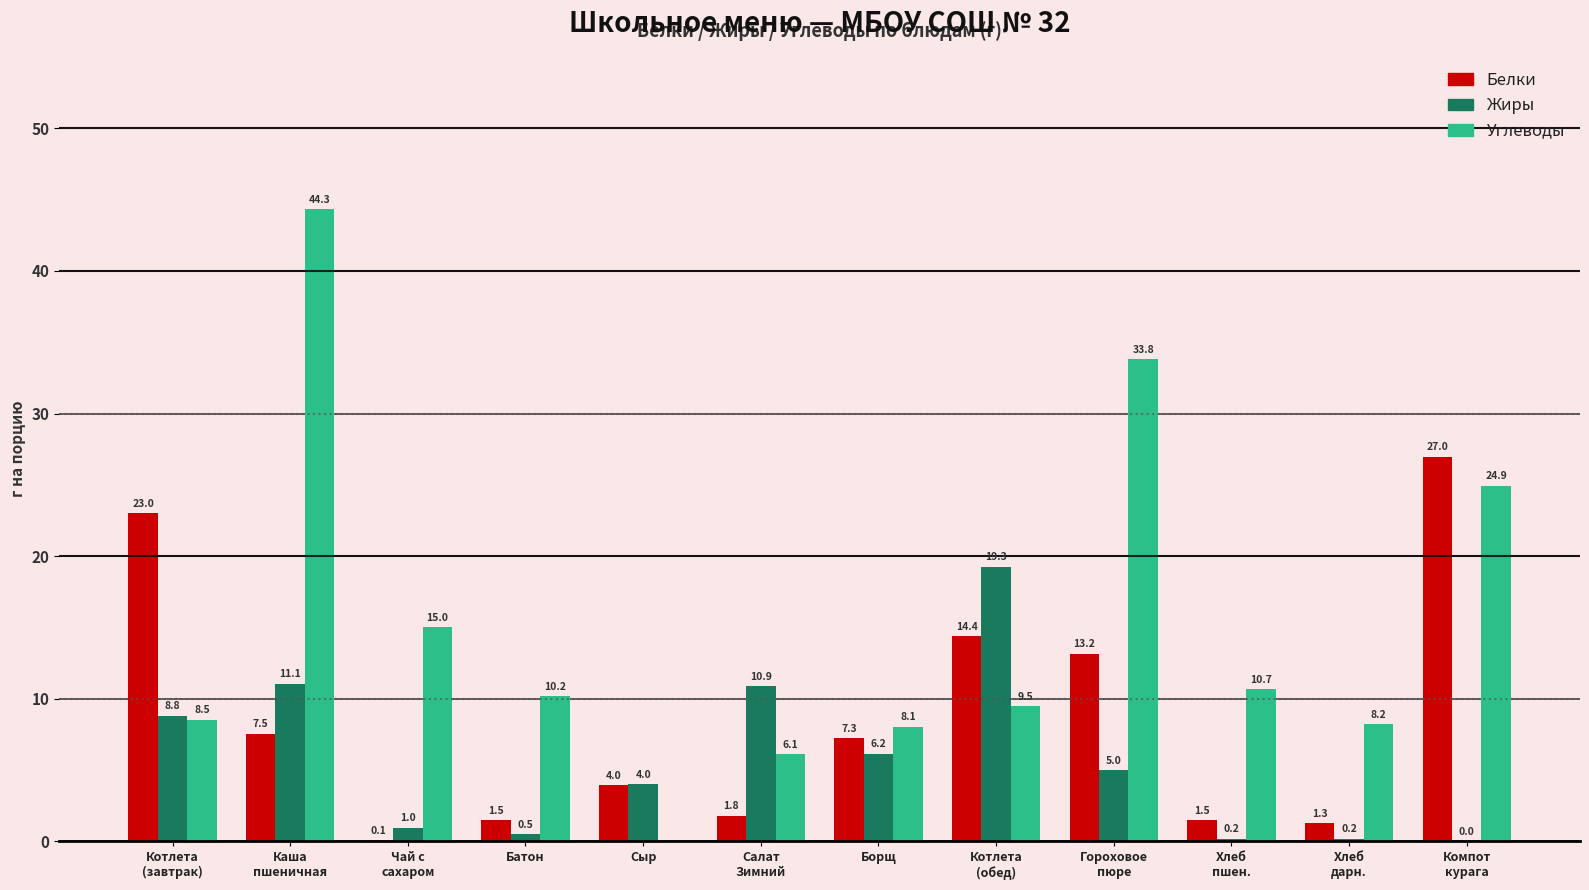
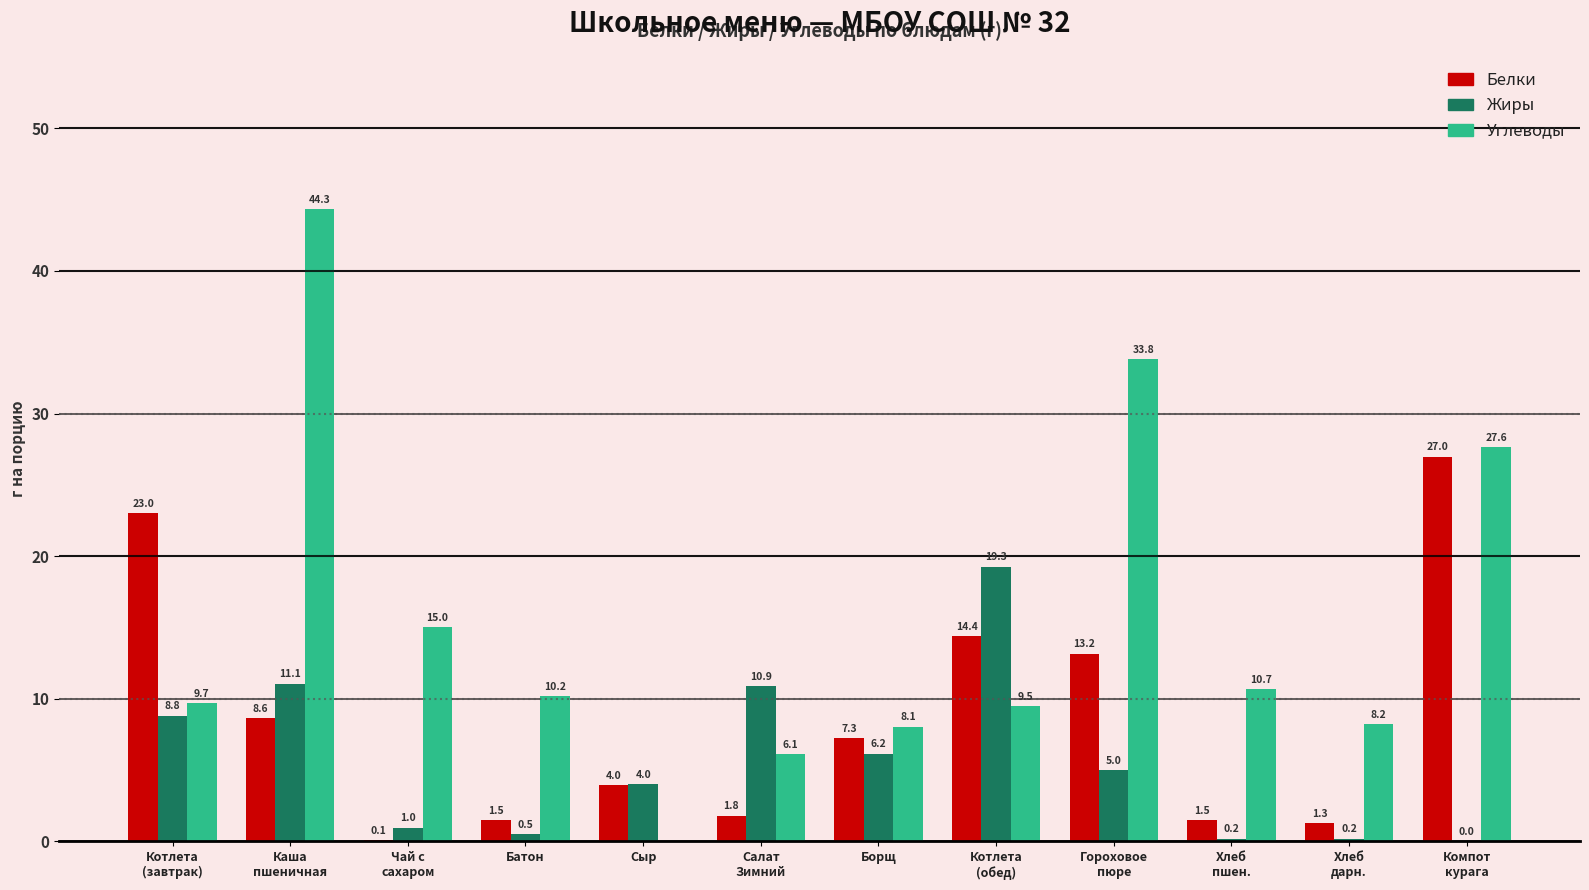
Углеводы, Котлета (завтрак): 8.5 -> 9.7
Белки, Каша пшеничная: 7.5 -> 8.6
Углеводы, Компот курага: 24.9 -> 27.6
